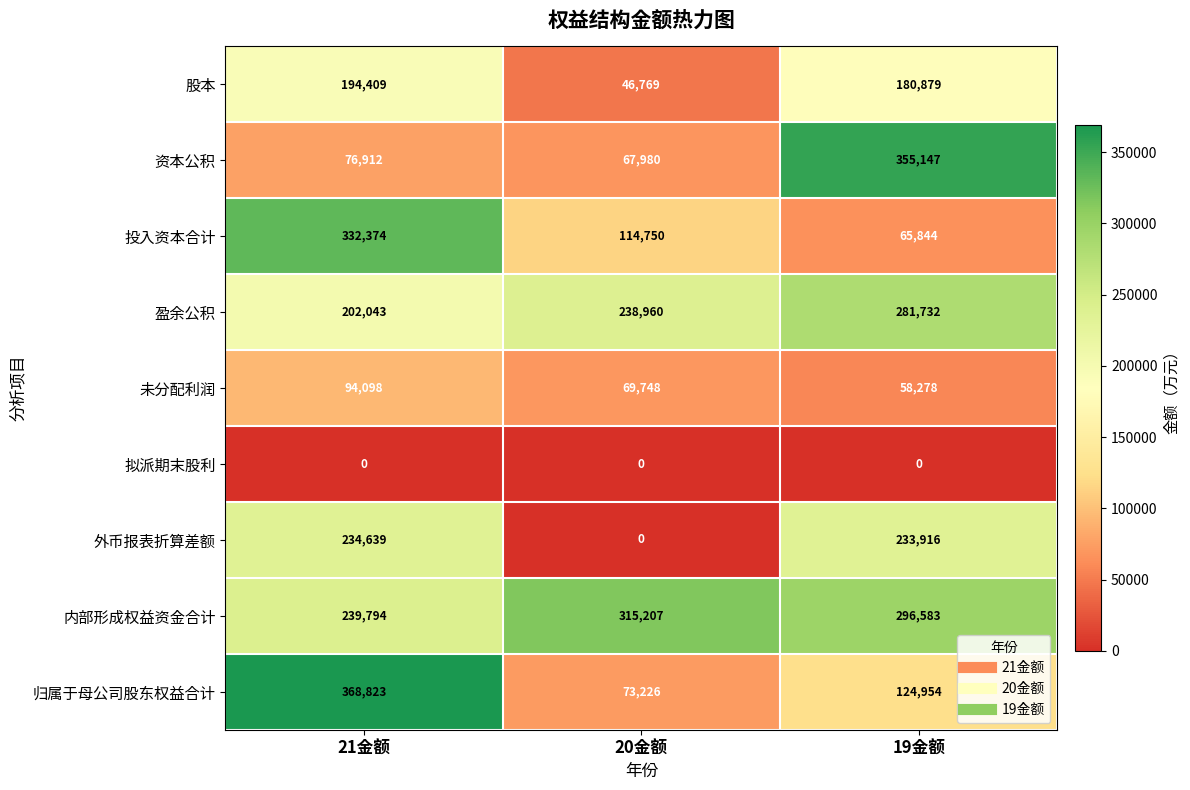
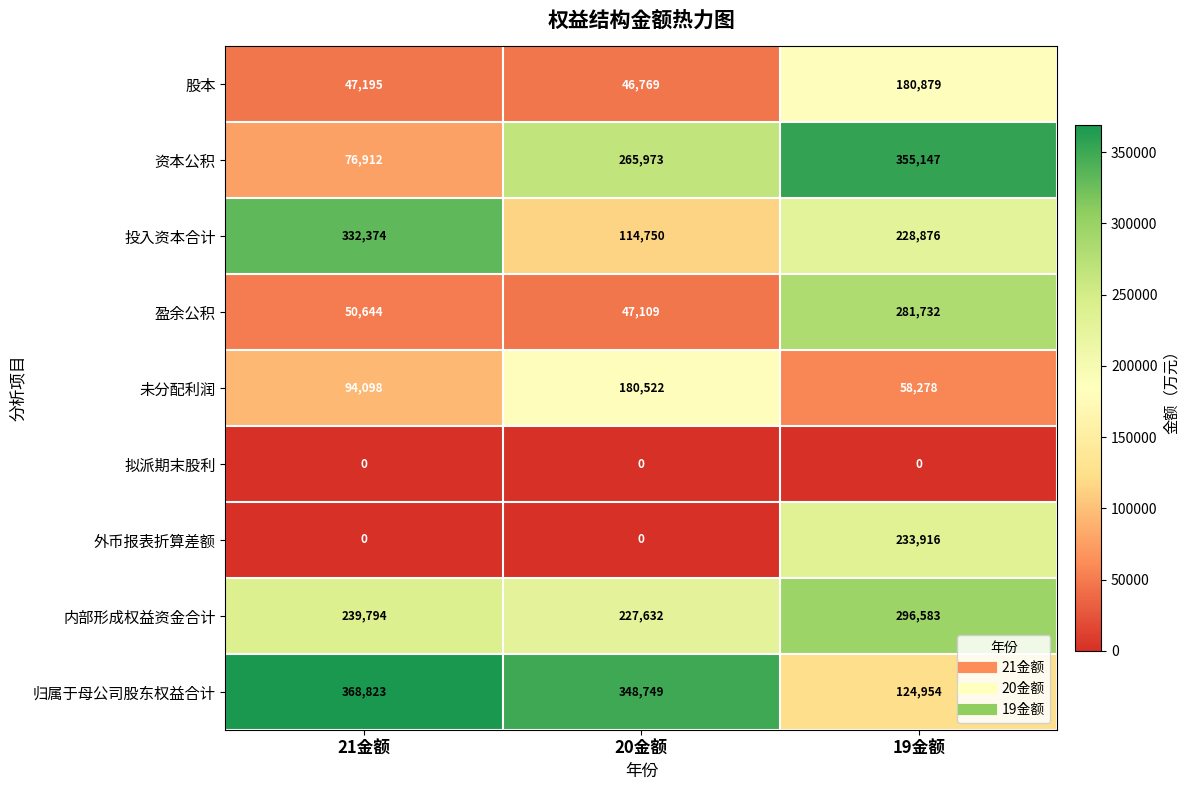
股本, 21金额: 194,409 -> 47,195
资本公积, 20金额: 67,980 -> 265,973
投入资本合计, 19金额: 65,844 -> 228,876
盈余公积, 21金额: 202,043 -> 50,644
盈余公积, 20金额: 238,960 -> 47,109
未分配利润, 20金额: 69,748 -> 180,522
外币报表折算差额, 21金额: 234,639 -> 0
内部形成权益资金合计, 20金额: 315,207 -> 227,632
归属于母公司股东权益合计, 20金额: 73,226 -> 348,749
